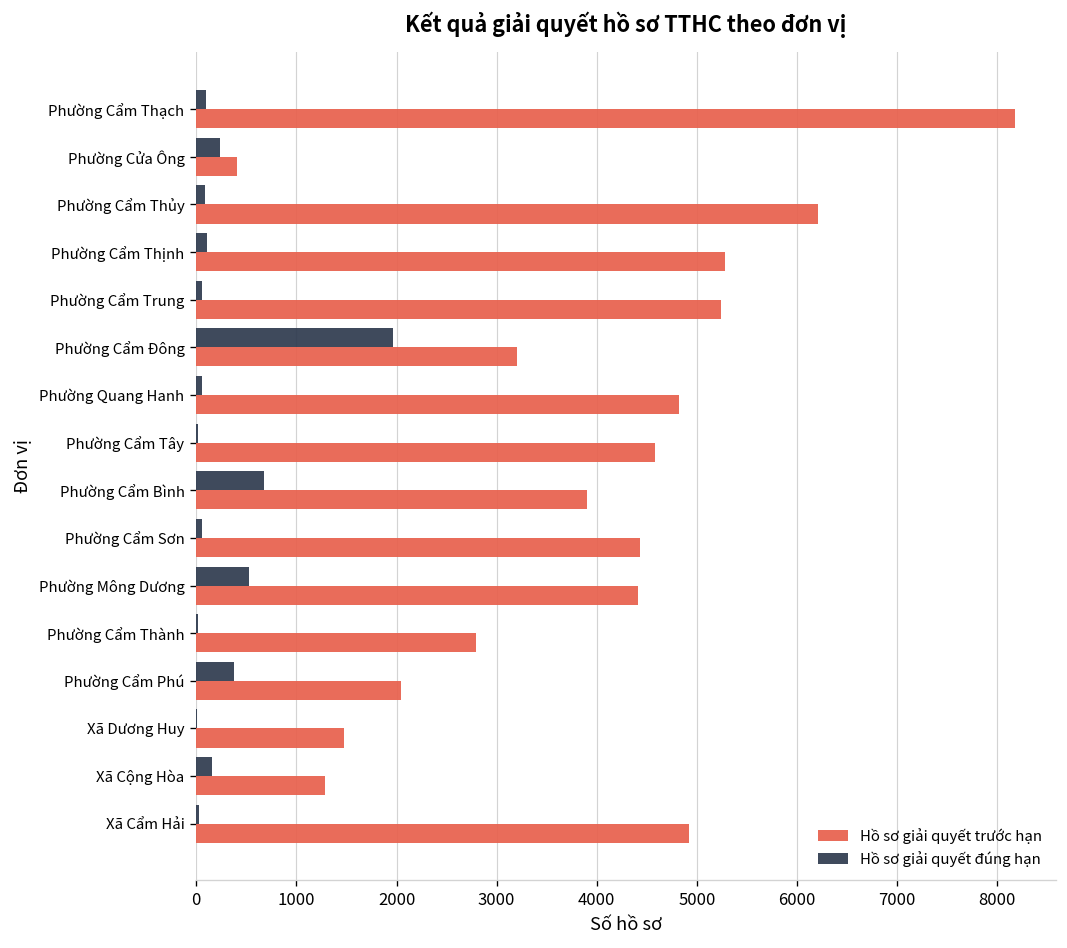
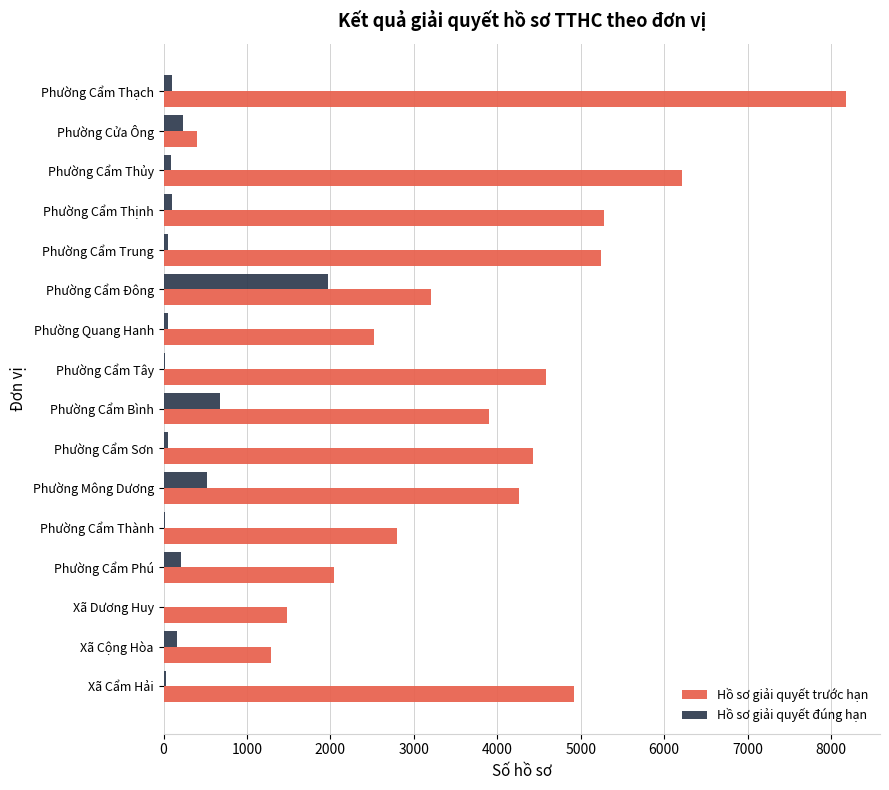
Hồ sơ giải quyết trước hạn, Phường Quang Hanh: 4800 -> 2500
Hồ sơ giải quyết trước hạn, Phường Mông Dương: 4400 -> 4300
Hồ sơ giải quyết đúng hạn, Phường Cẩm Phú: 400 -> 200
